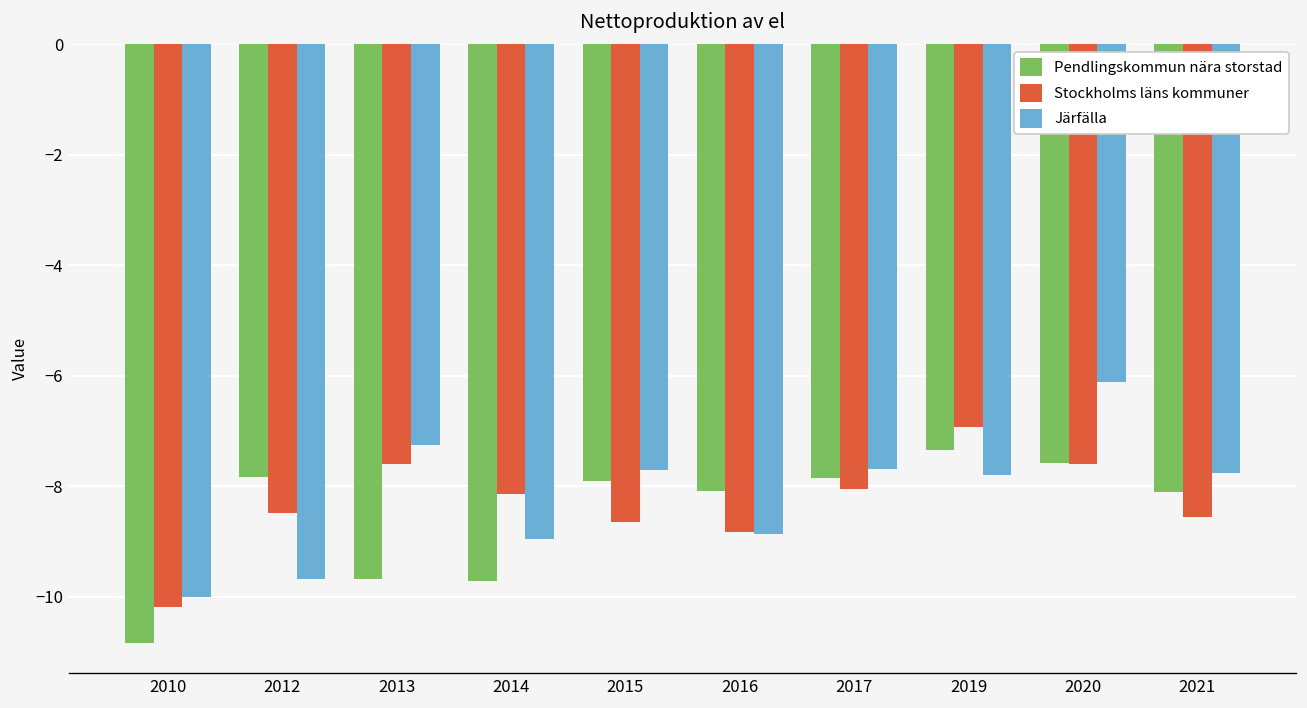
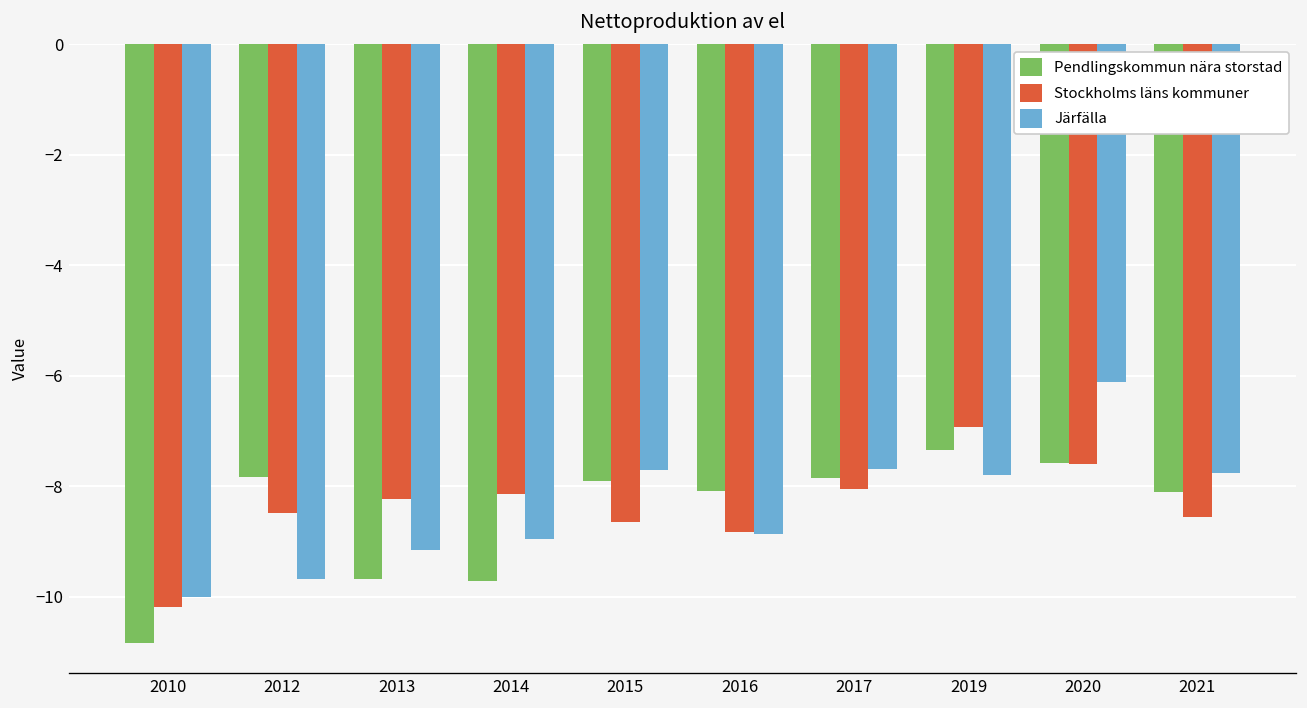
Stockholms läns kommuner, 2013: -7.6 -> -8.2
Järfälla, 2013: -7.2 -> -9.1
